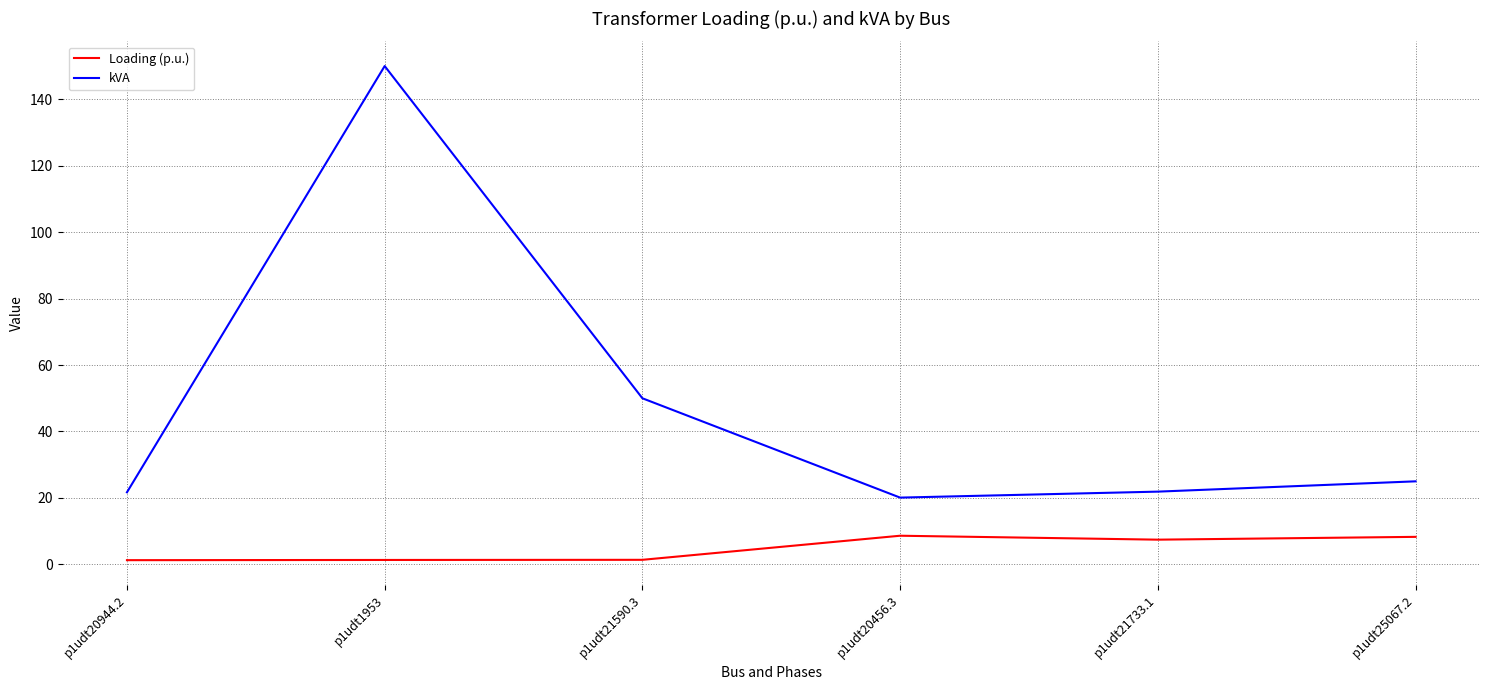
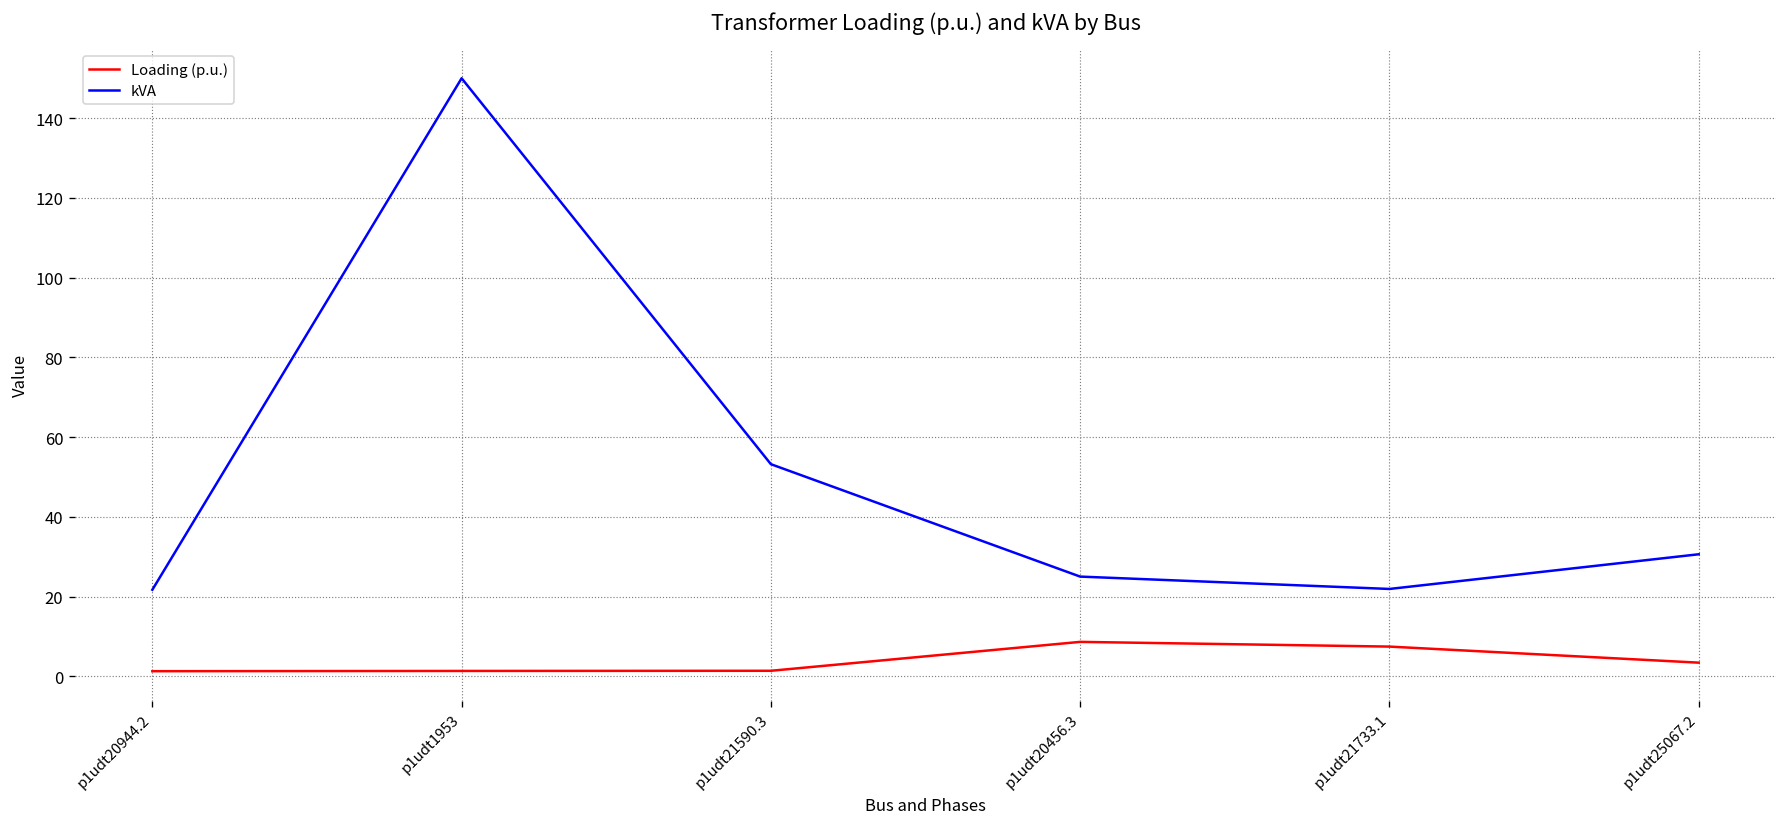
kVA, p1udt21590.3: 50 -> 53
kVA, p1udt20456.3: 20 -> 25
Loading (p.u.), p1udt25067.2: 8 -> 3
kVA, p1udt25067.2: 25 -> 31
